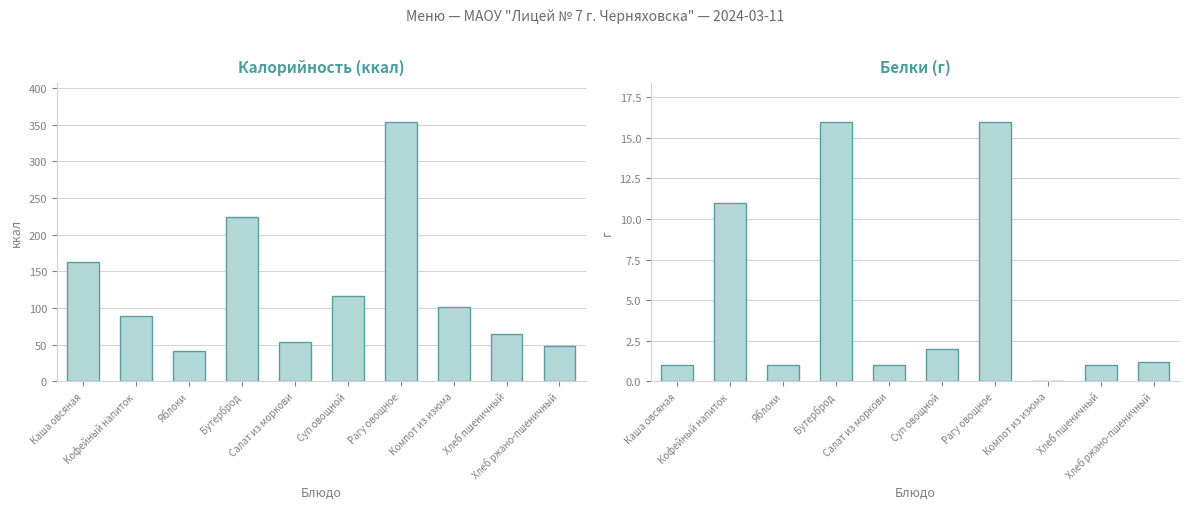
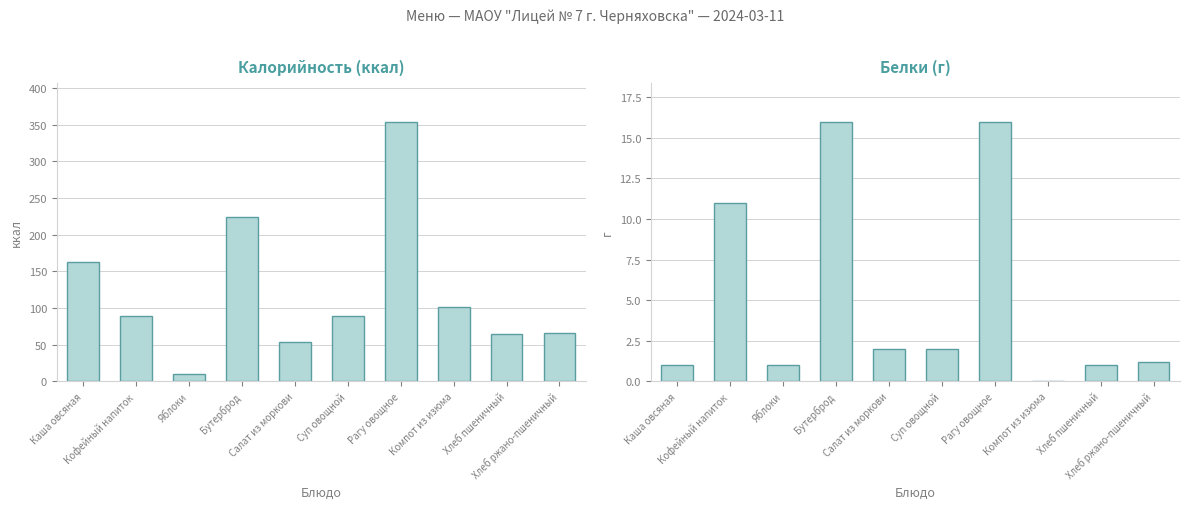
Калорийность (ккал), Яблоки: 40 -> 10
Калорийность (ккал), Суп овощной: 120 -> 90
Калорийность (ккал), Хлеб ржано-пшеничный: 50 -> 70
Белки (г), Салат из моркови: 1 -> 2
